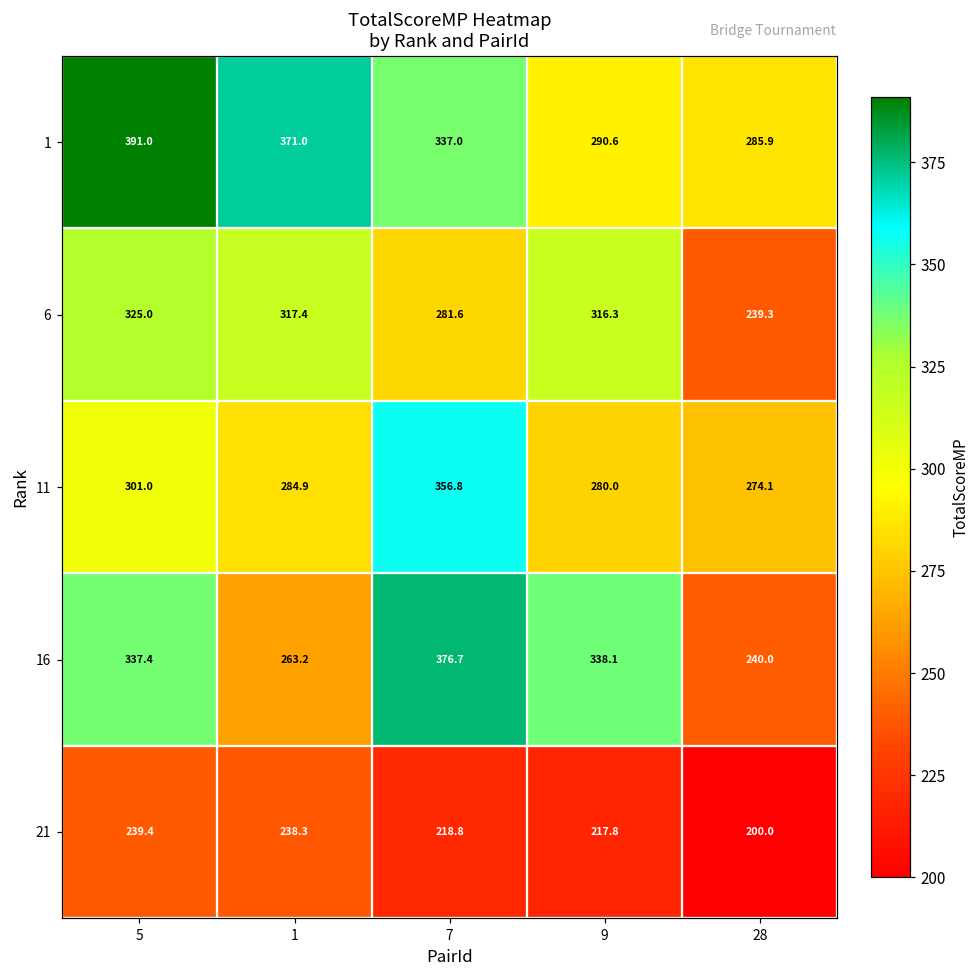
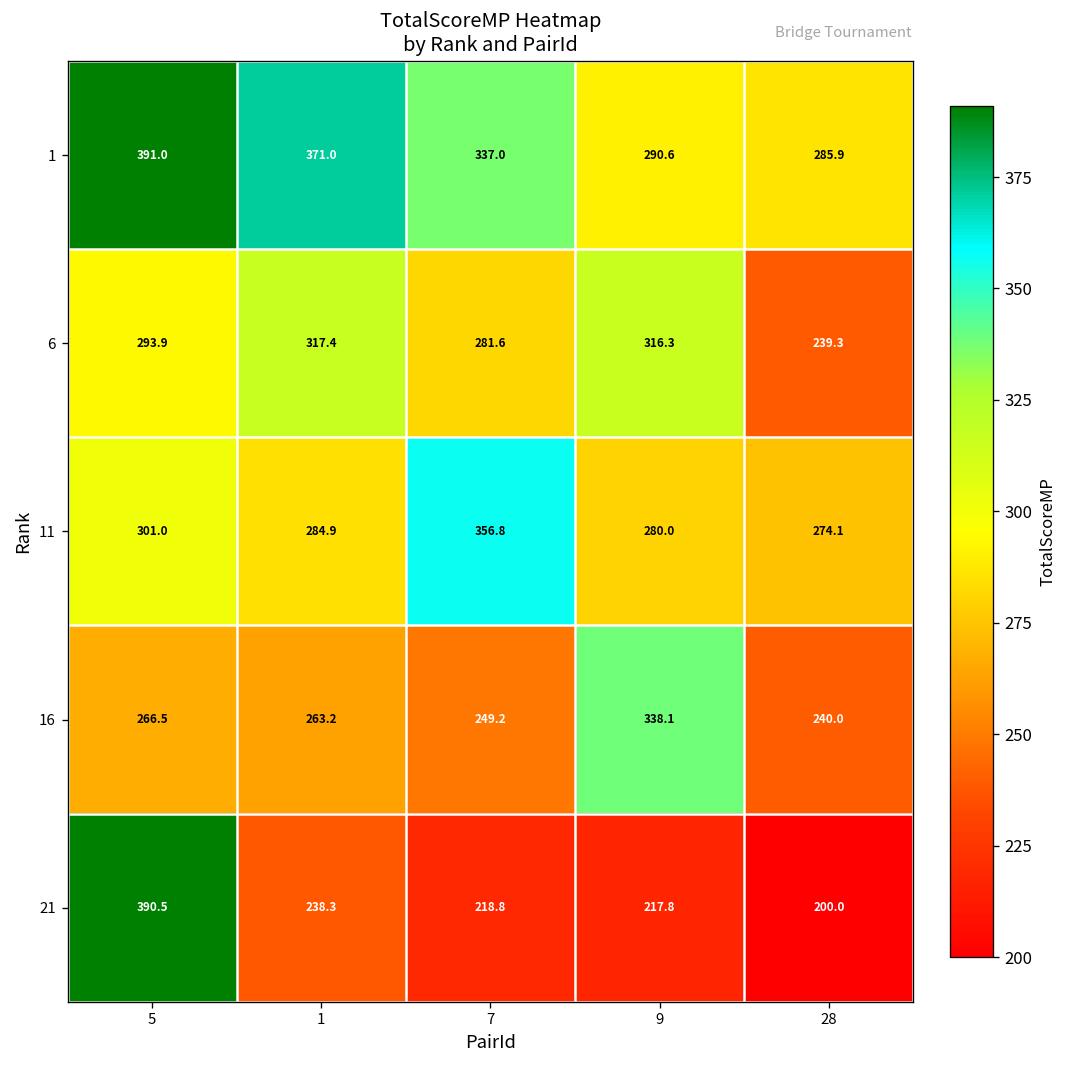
6, 5: 325.0 -> 293.9
16, 5: 337.4 -> 266.5
16, 7: 376.7 -> 249.2
21, 5: 239.4 -> 390.5
